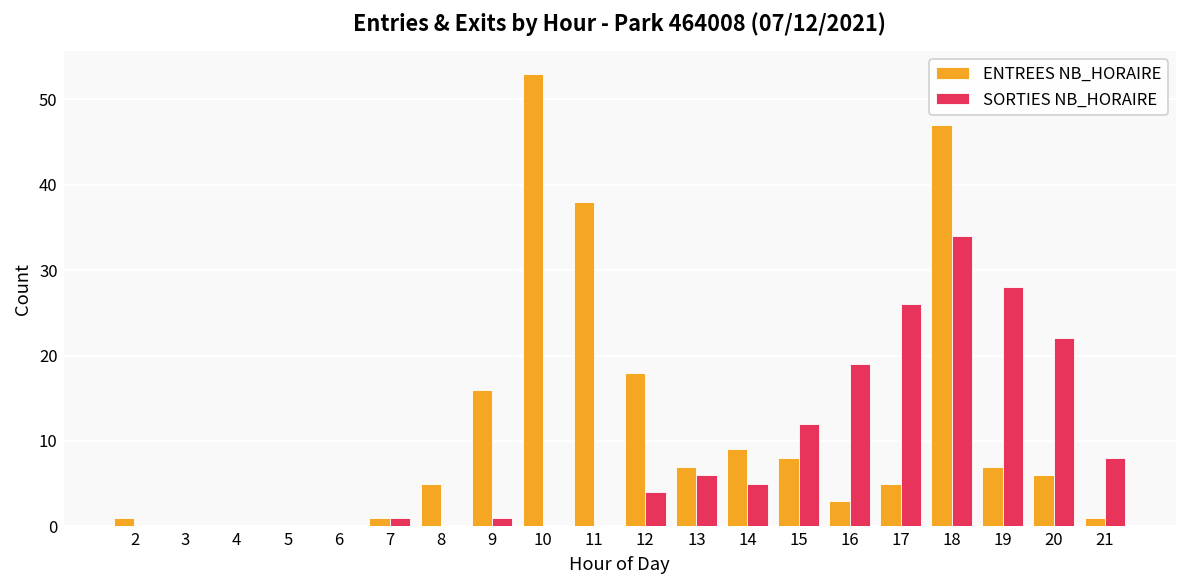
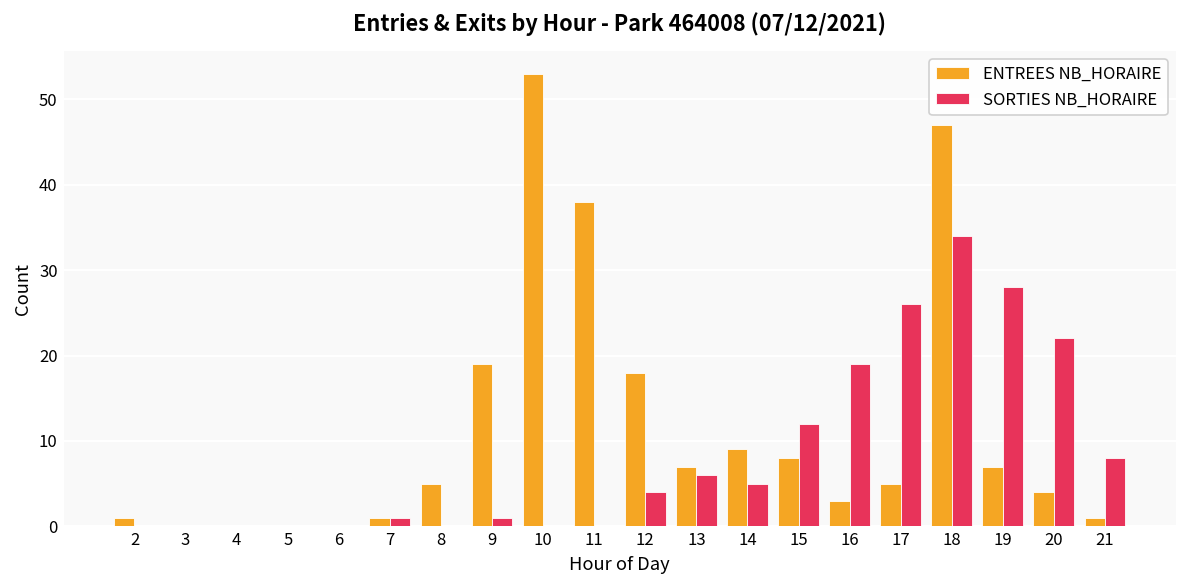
ENTREES NB_HORAIRE, 9: 16 -> 19
ENTREES NB_HORAIRE, 20: 6 -> 4
